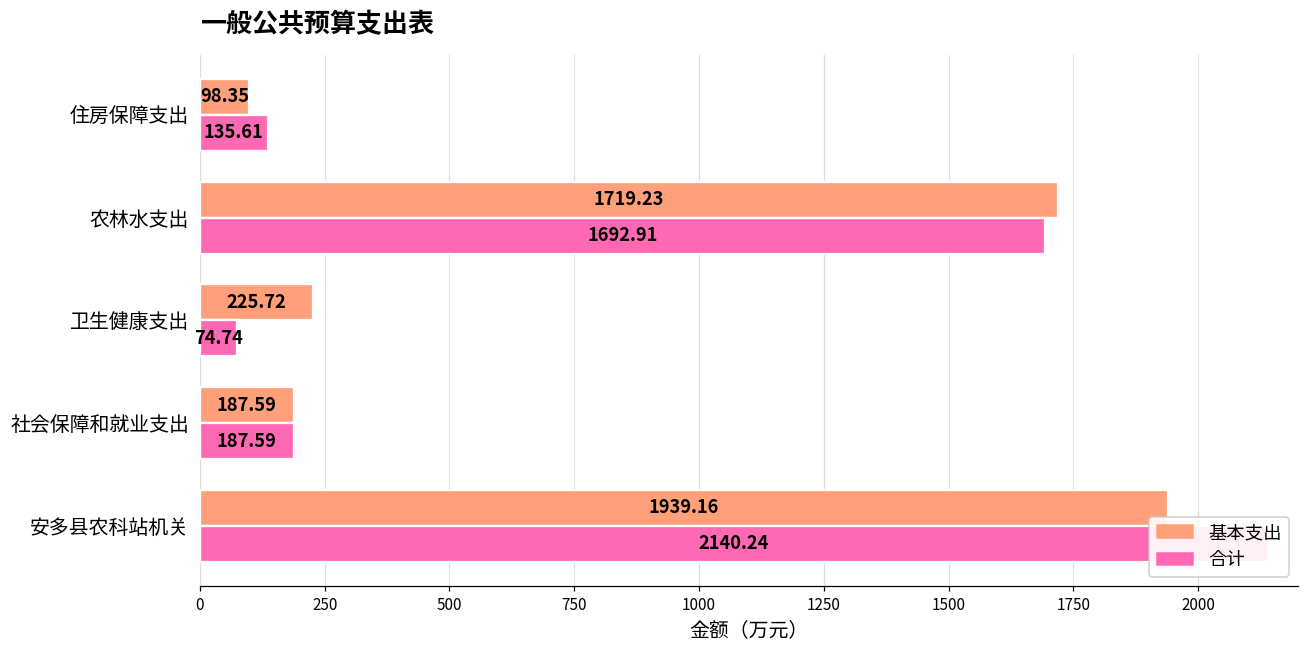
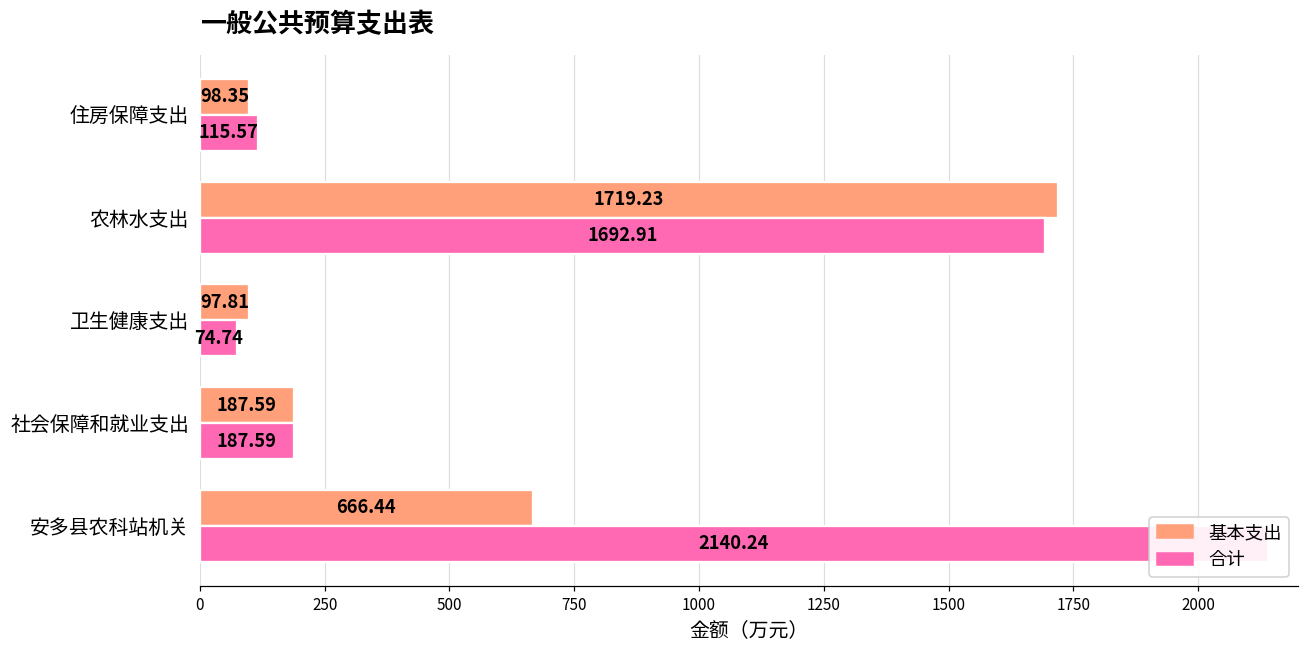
合计, 住房保障支出: 135.61 -> 115.57
基本支出, 卫生健康支出: 225.72 -> 97.81
基本支出, 安多县农科站机关: 1939.16 -> 666.44
